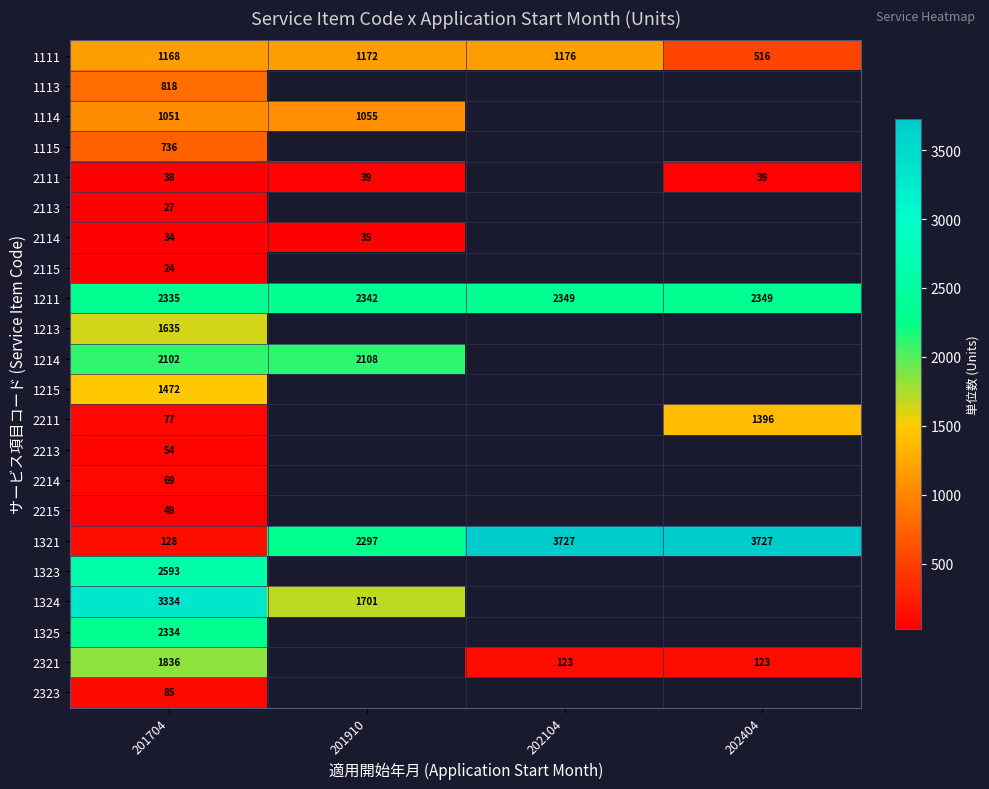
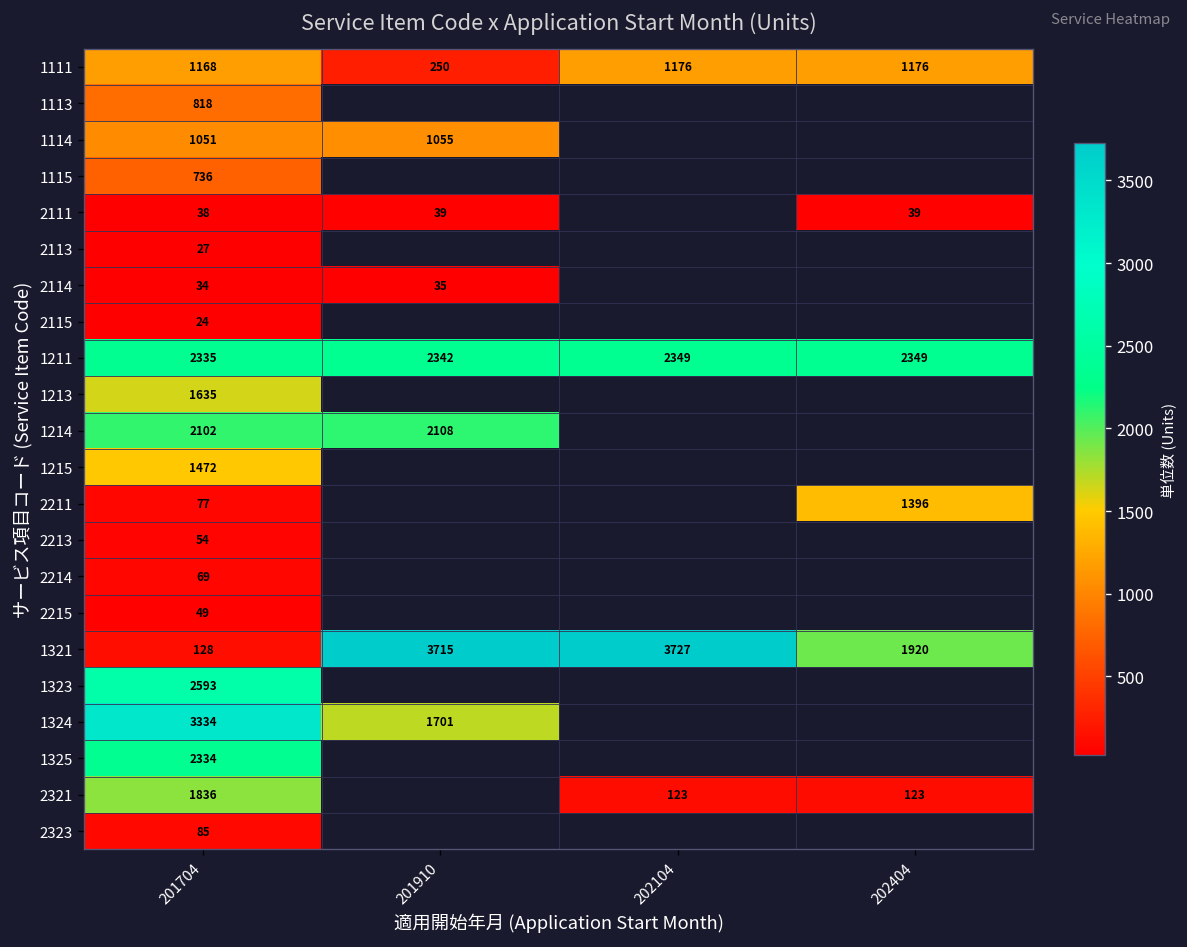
1111, 201910: 1172 -> 250
1111, 202404: 516 -> 1176
1321, 201910: 2297 -> 3715
1321, 202404: 3727 -> 1920
